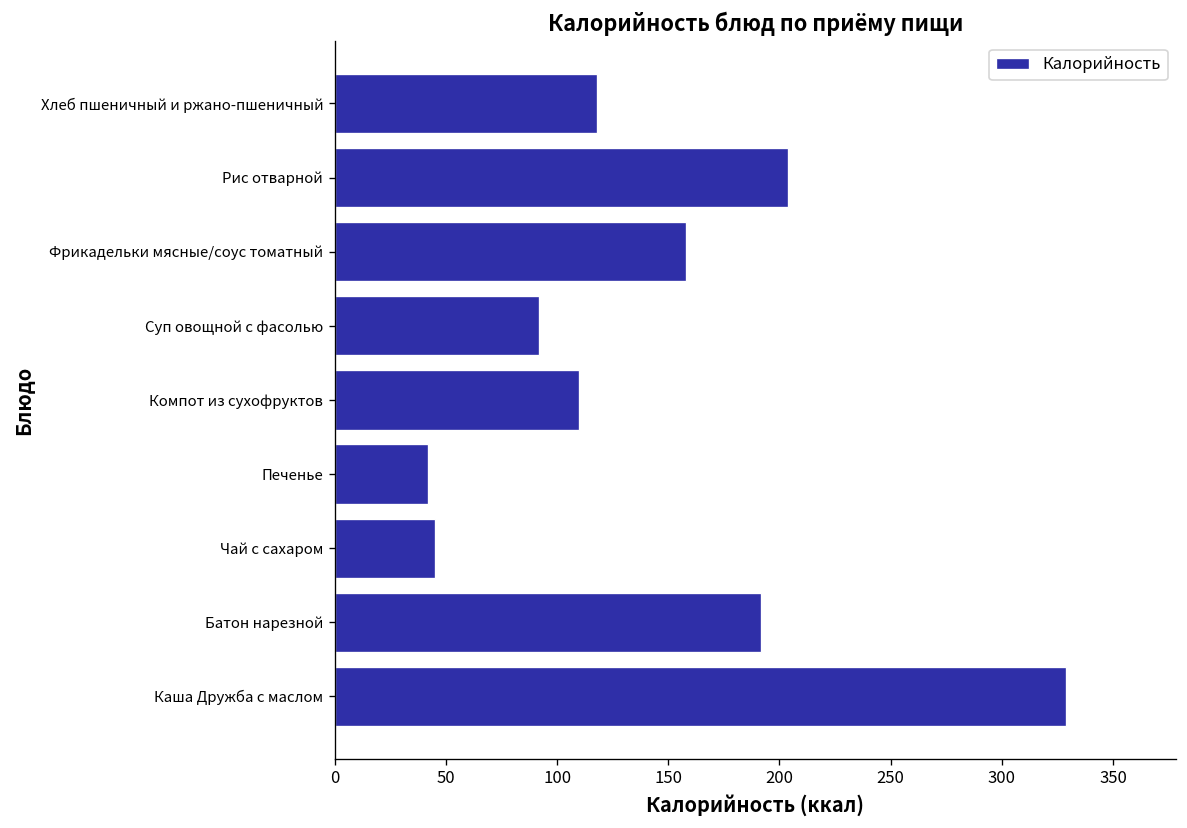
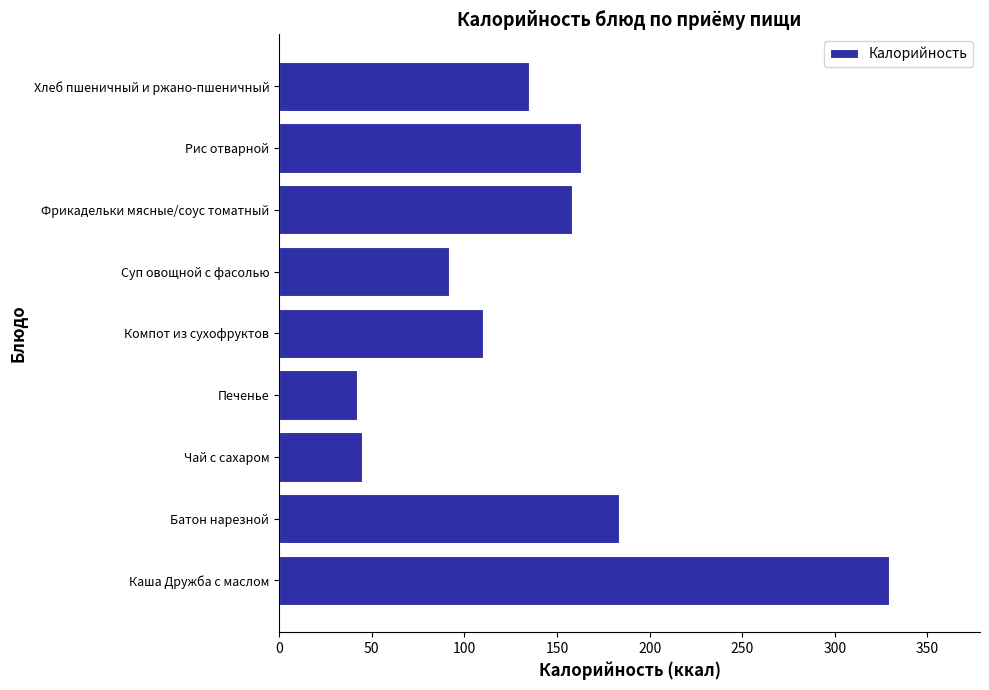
Хлеб пшеничный и ржано-пшеничный: 118 -> 135
Рис отварной: 204 -> 163
Батон нарезной: 192 -> 183
